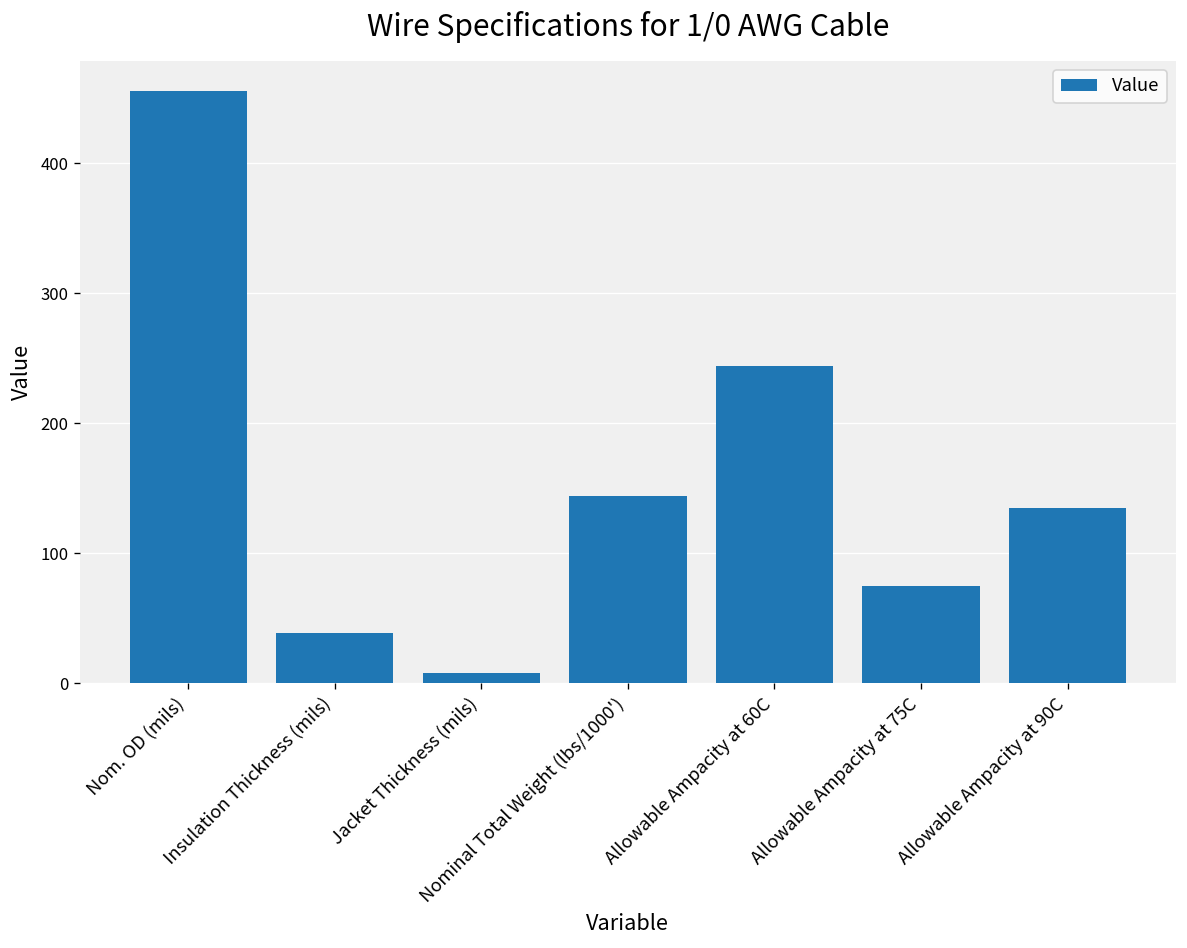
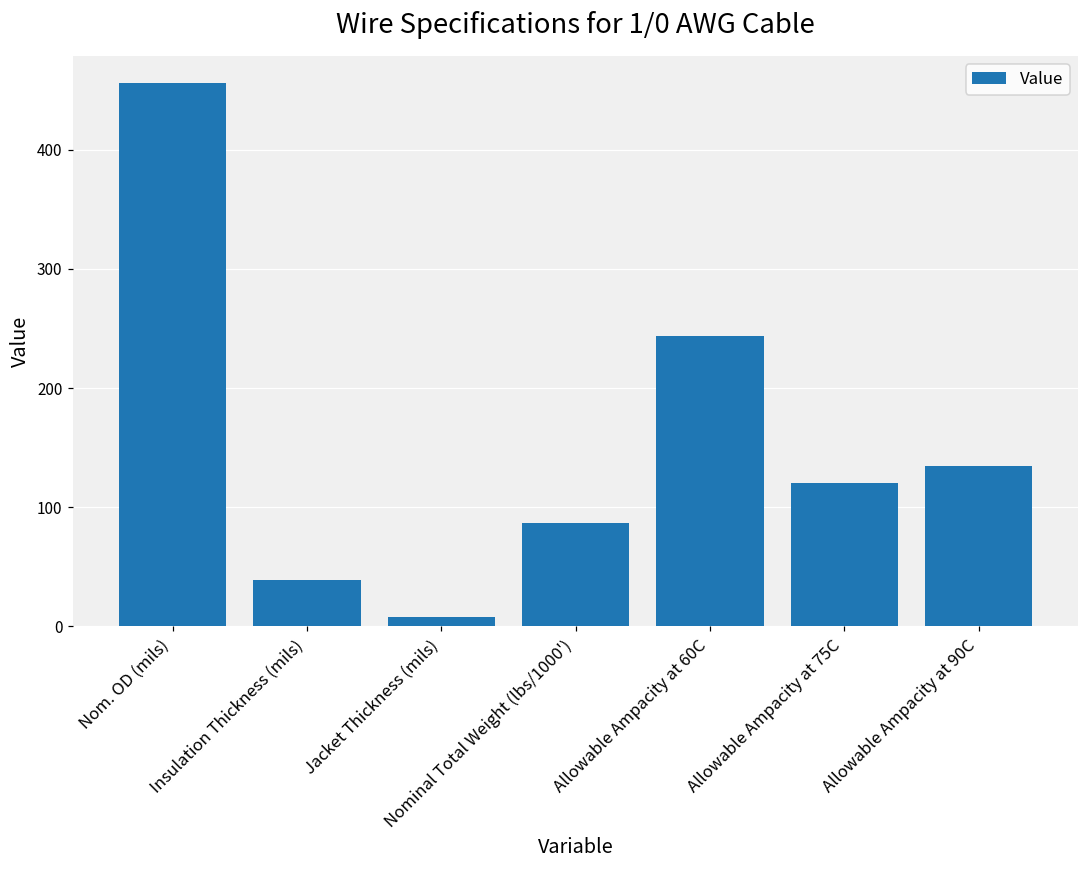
Nominal Total Weight (lbs/1000'): 144 -> 87
Allowable Ampacity at 75C: 75 -> 120
